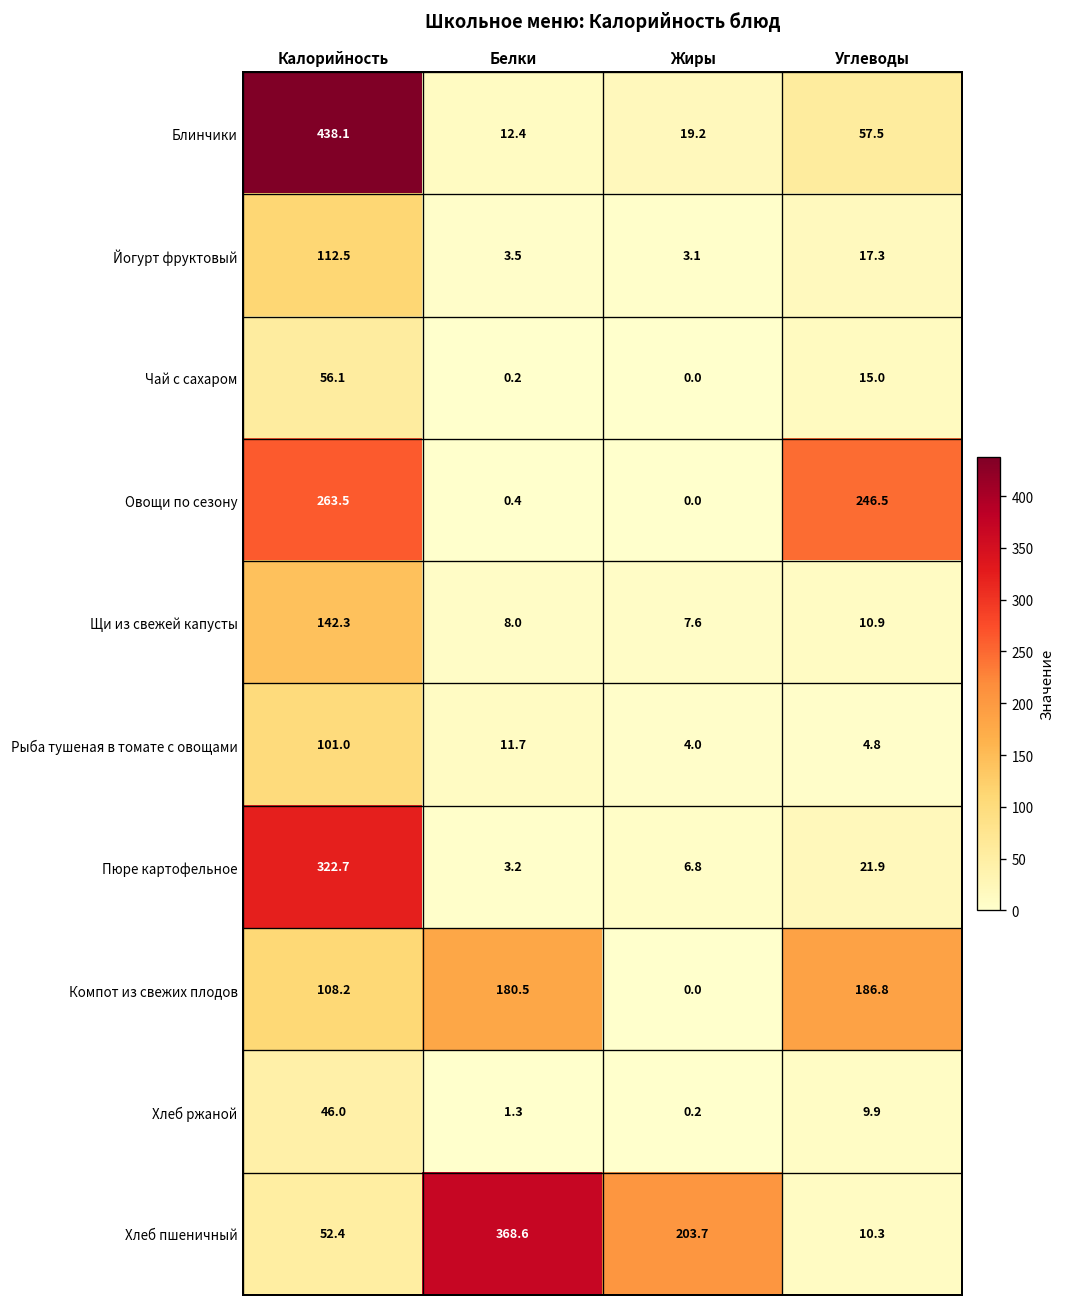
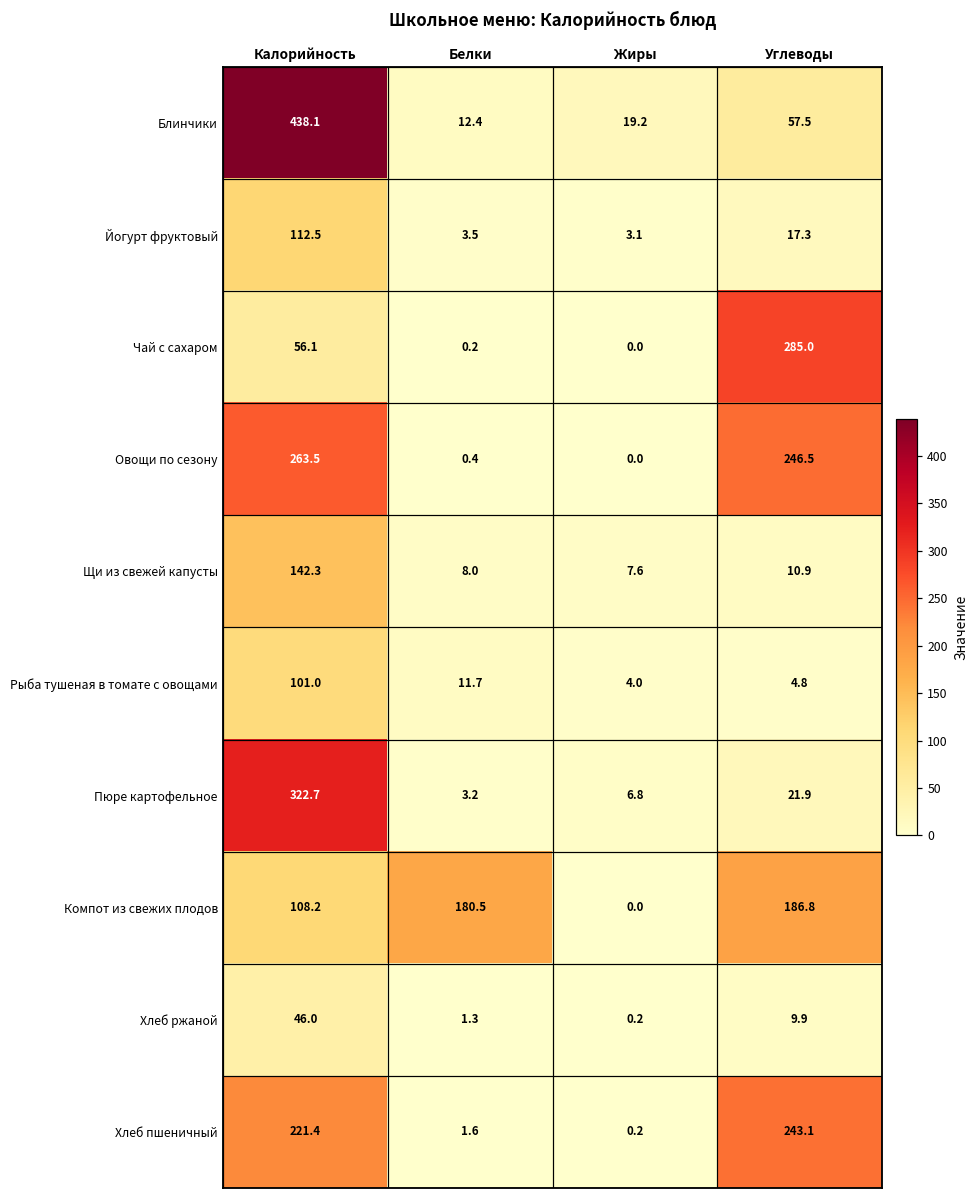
Чай с сахаром, Углеводы: 15.0 -> 285.0
Хлеб пшеничный, Калорийность: 52.4 -> 221.4
Хлеб пшеничный, Белки: 368.6 -> 1.6
Хлеб пшеничный, Жиры: 203.7 -> 0.2
Хлеб пшеничный, Углеводы: 10.3 -> 243.1
